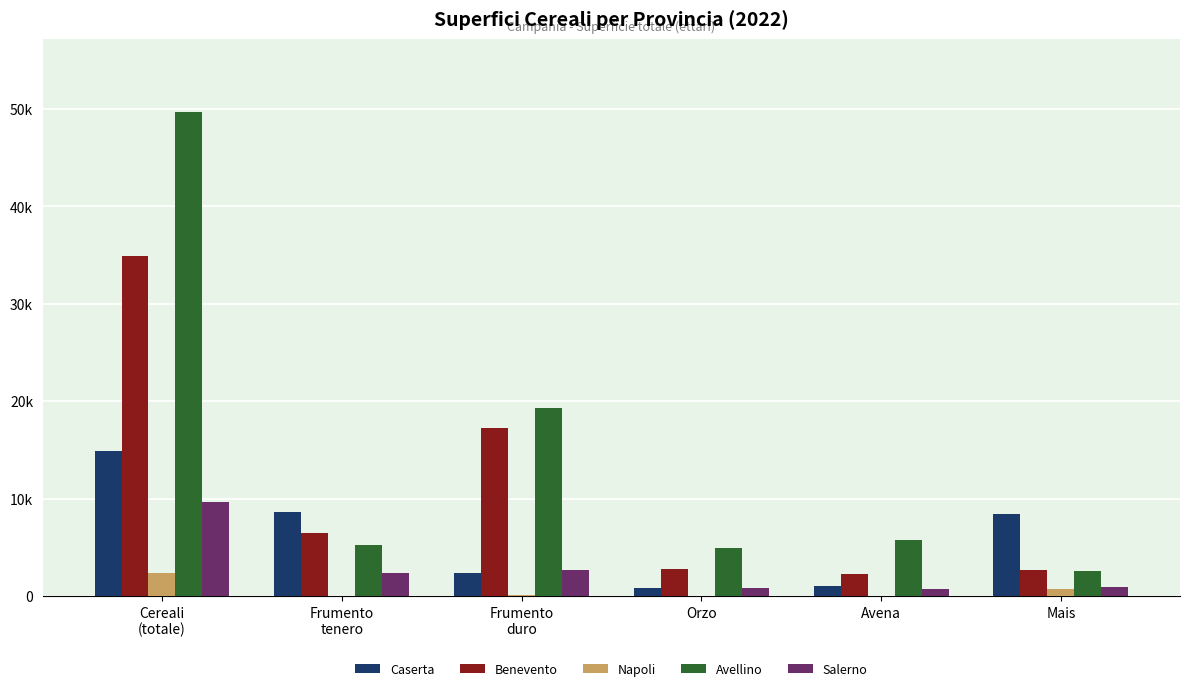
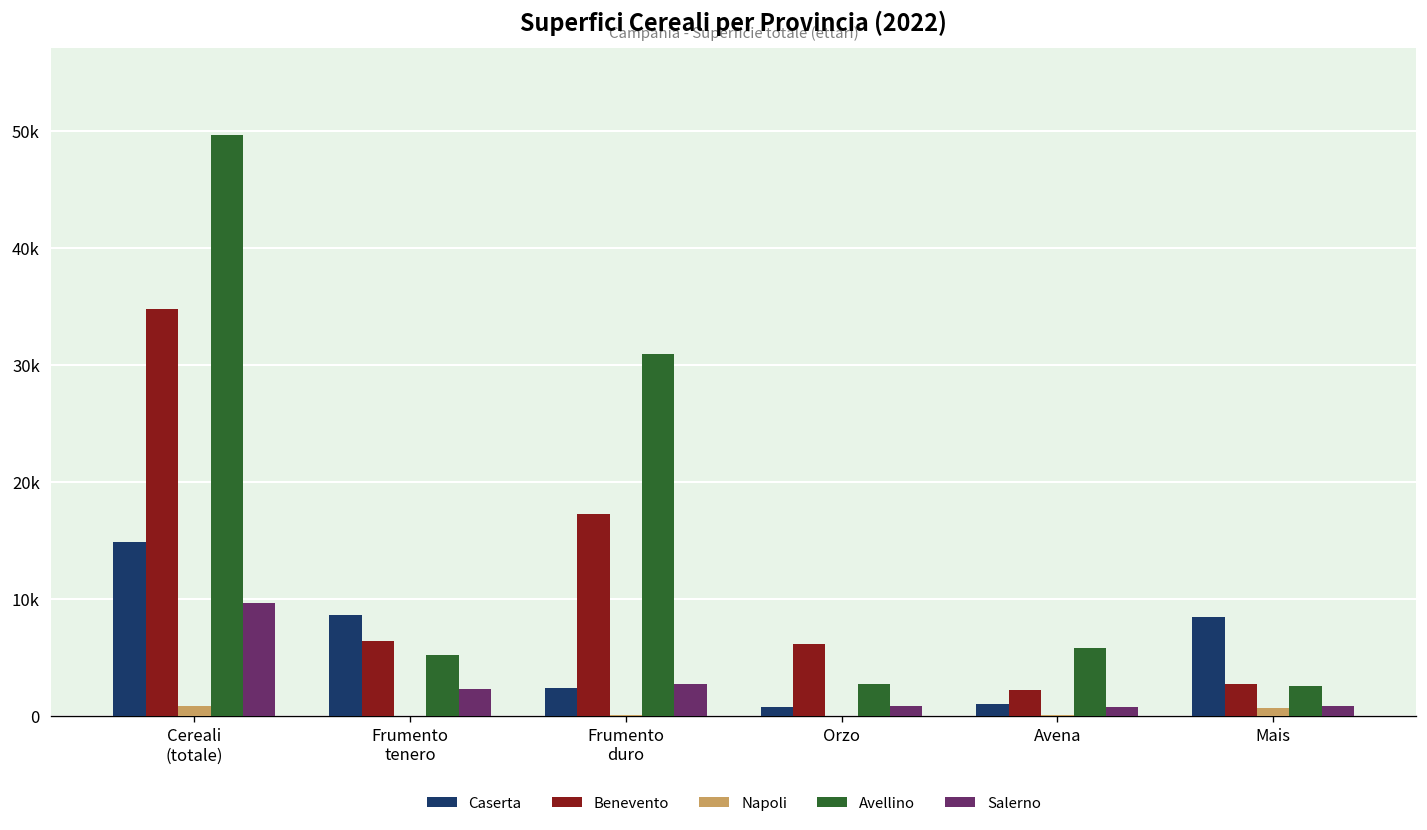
Napoli, Cereali (totale): 2000 -> 1000
Avellino, Frumento duro: 19000 -> 31000
Benevento, Orzo: 3000 -> 6000
Avellino, Orzo: 5000 -> 3000
